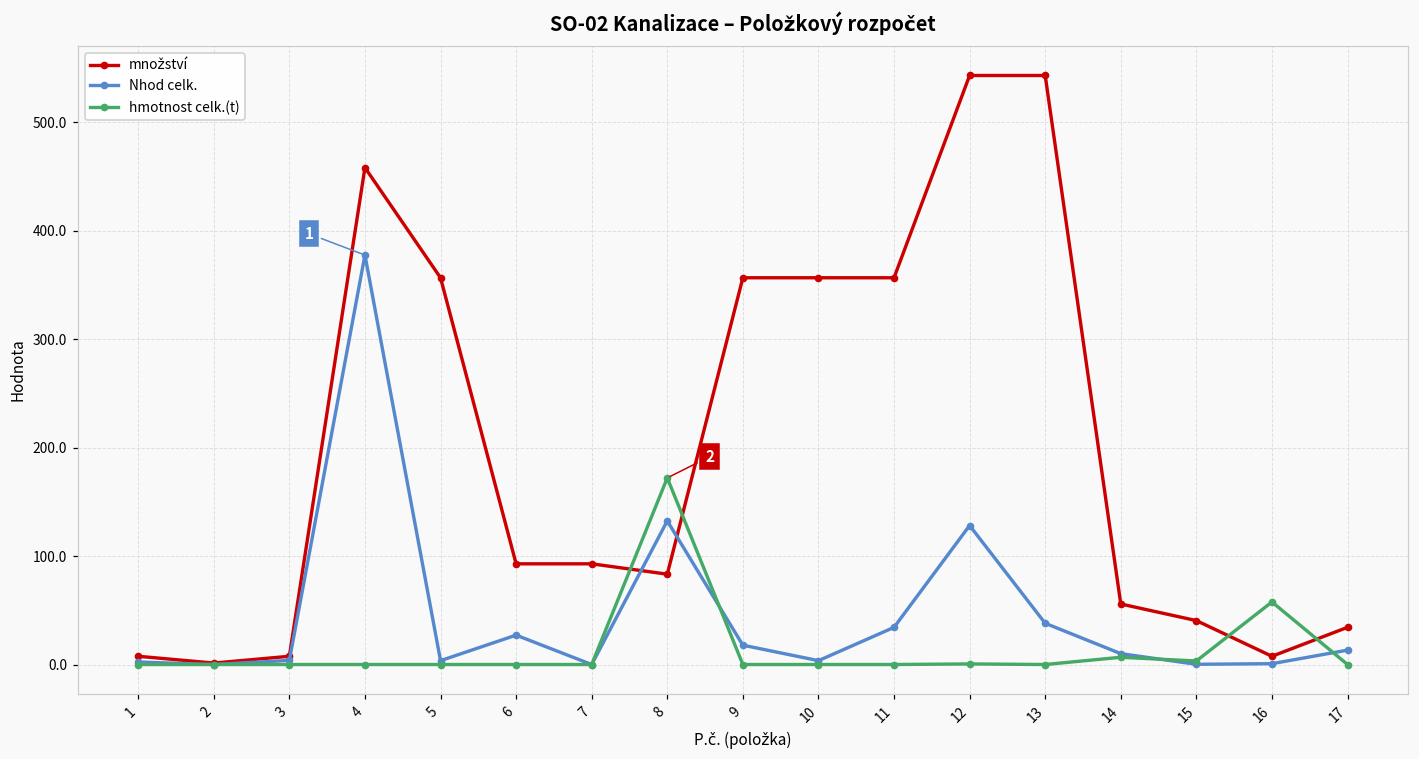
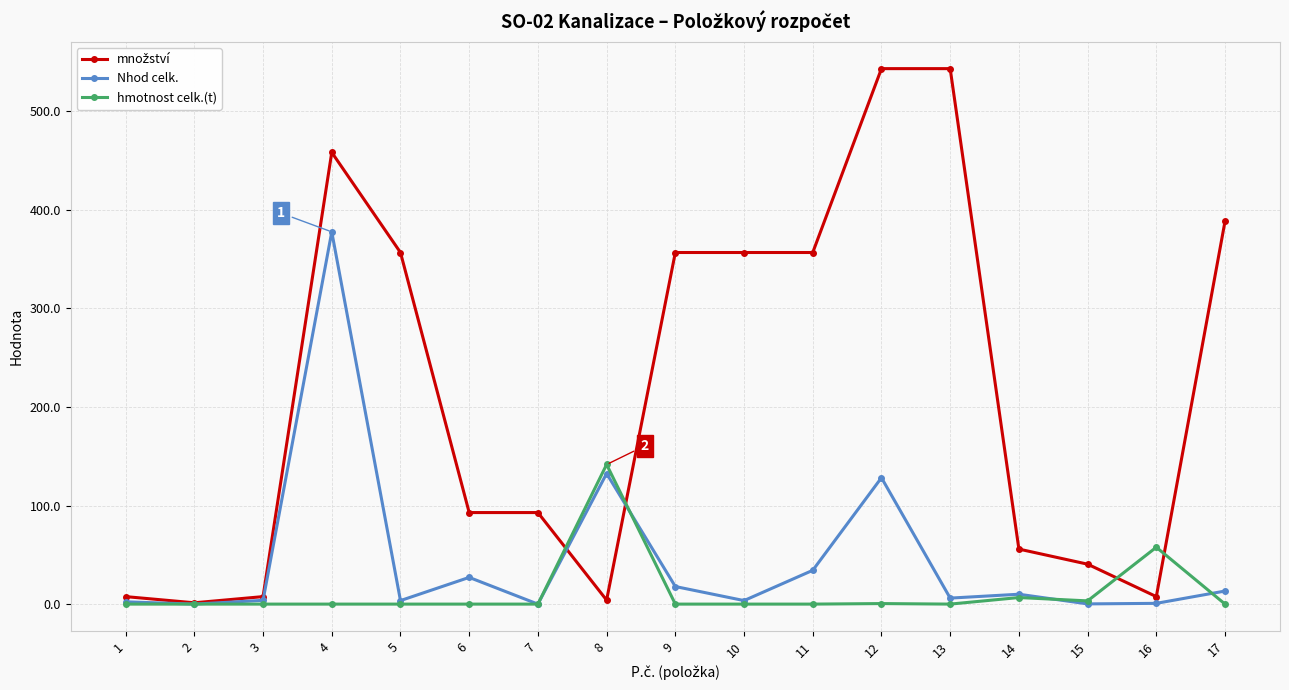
množství, 8: 80 -> 0
hmotnost celk.(t), 8: 170 -> 140
Nhod celk., 13: 40 -> 10
množství, 17: 30 -> 390
